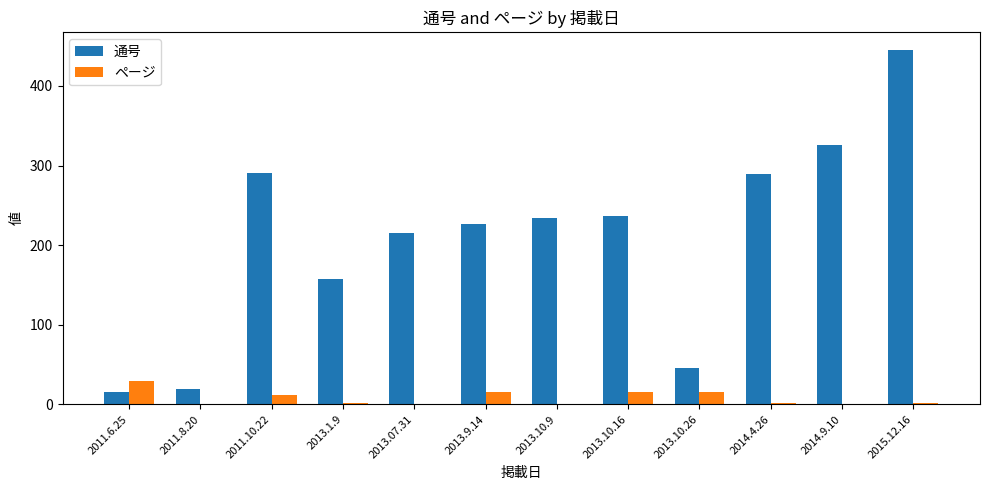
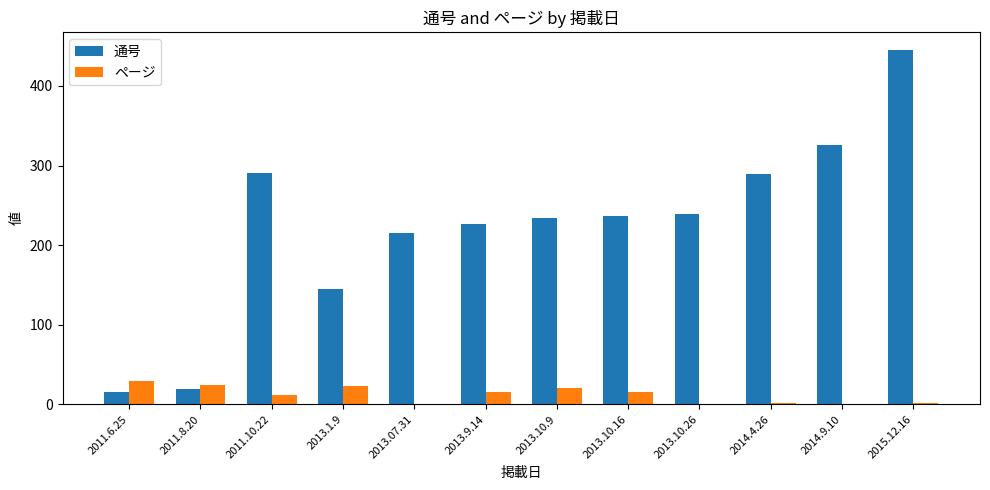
ページ, 2011.8.20: 0 -> 20
通号, 2013.1.9: 160 -> 150
ページ, 2013.1.9: 0 -> 20
ページ, 2013.10.9: 0 -> 20
通号, 2013.10.26: 50 -> 240
ページ, 2013.10.26: 20 -> 0
